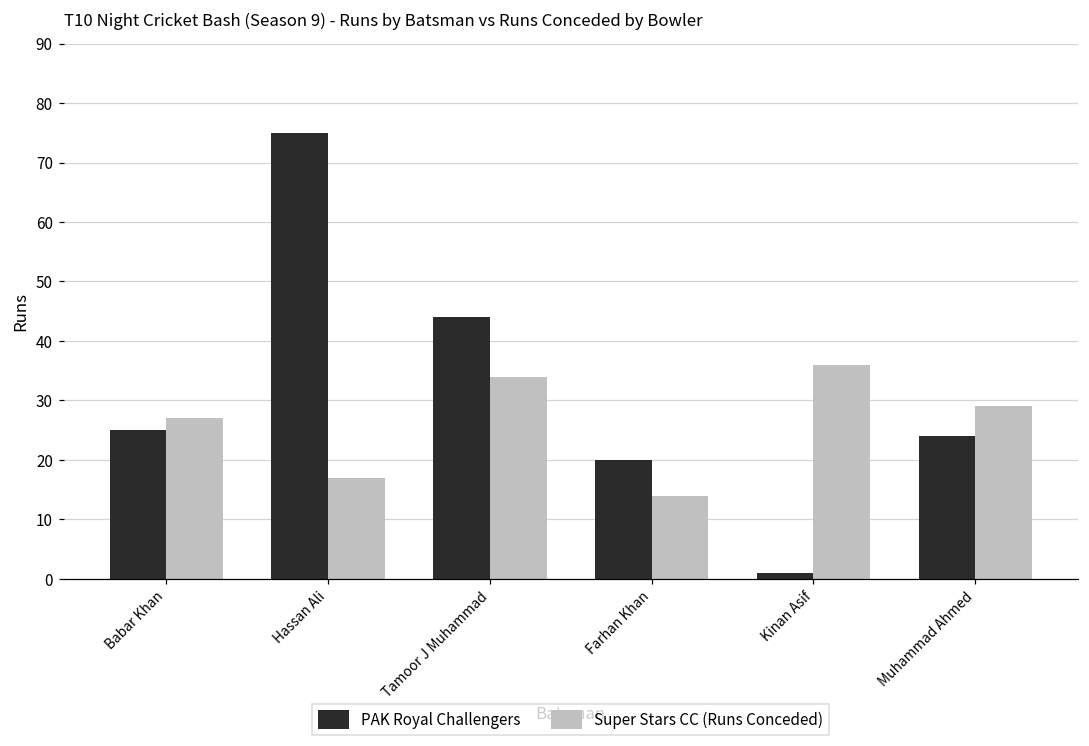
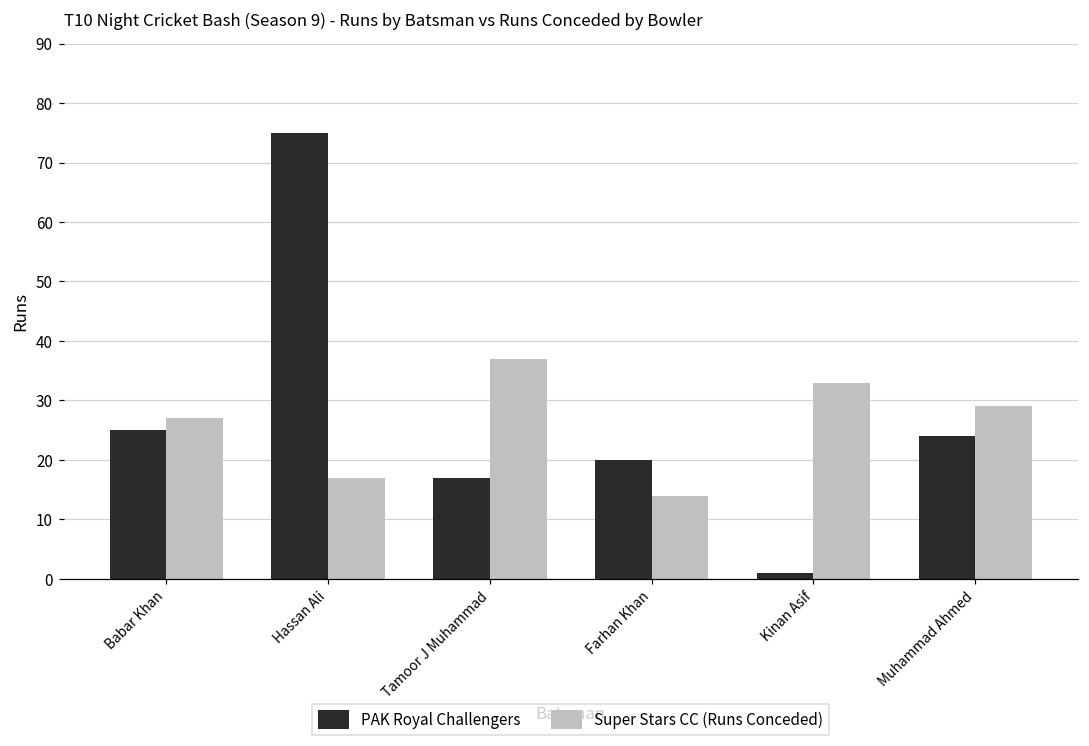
PAK Royal Challengers, Tamoor J Muhammad: 44 -> 17
Super Stars CC (Runs Conceded), Tamoor J Muhammad: 34 -> 37
Super Stars CC (Runs Conceded), Kinan Asif: 36 -> 33
